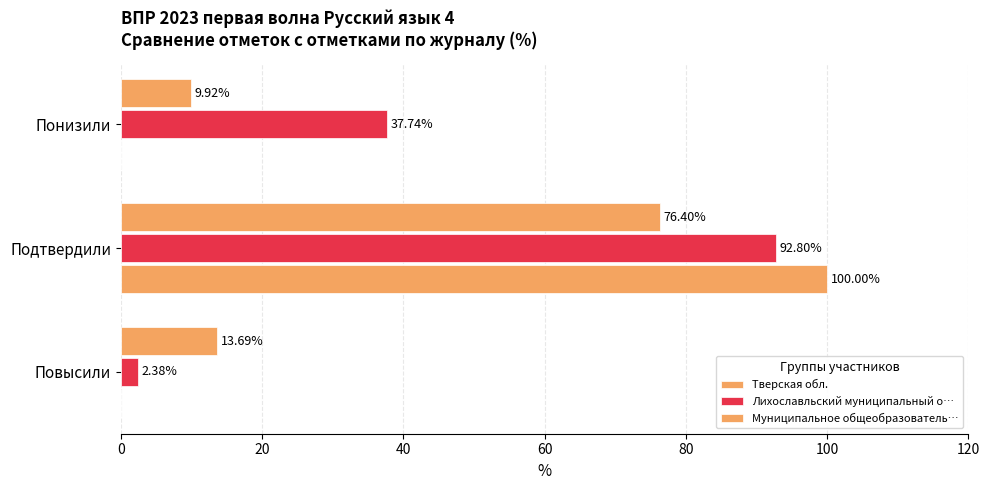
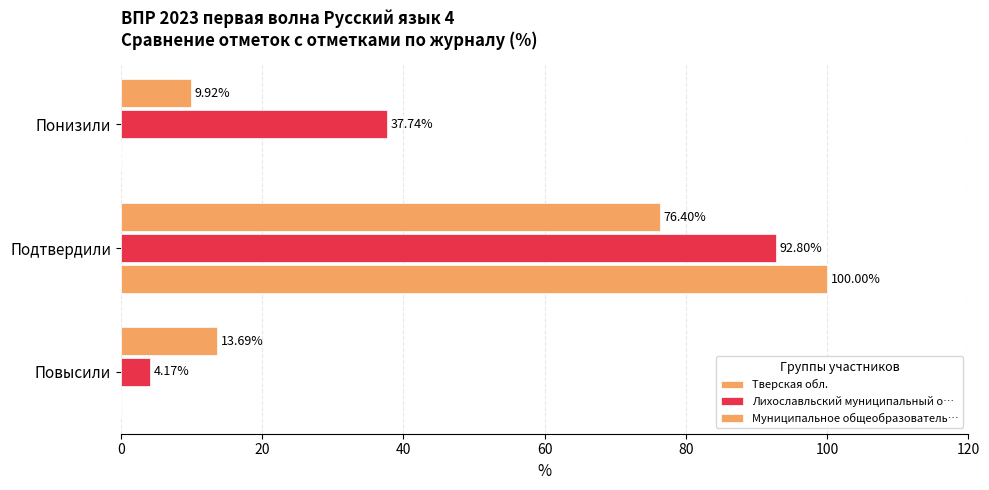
Лихославльский муниципальный о…, Повысили: 2.38% -> 4.17%
